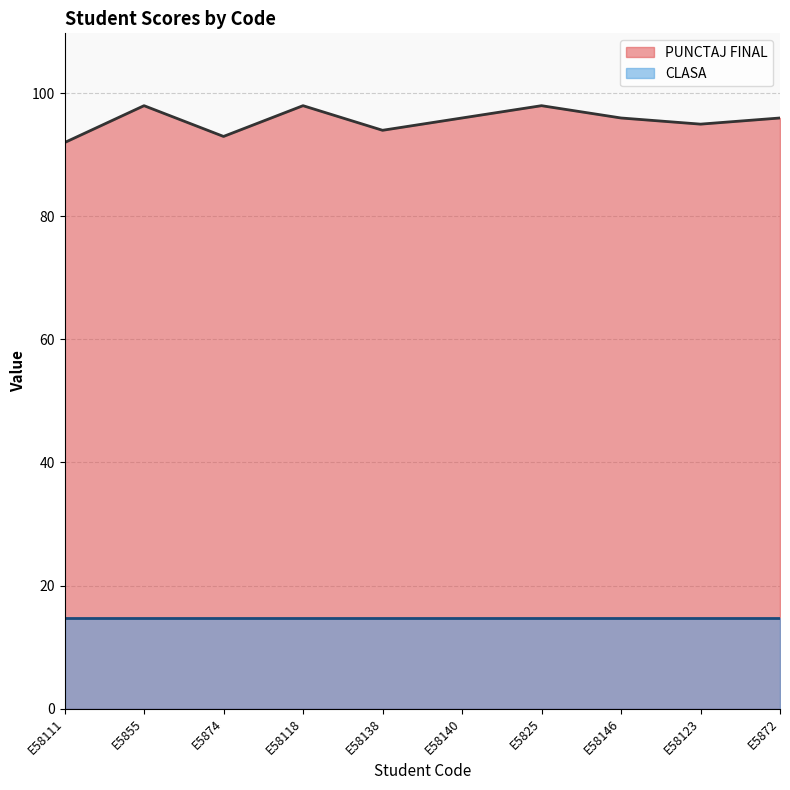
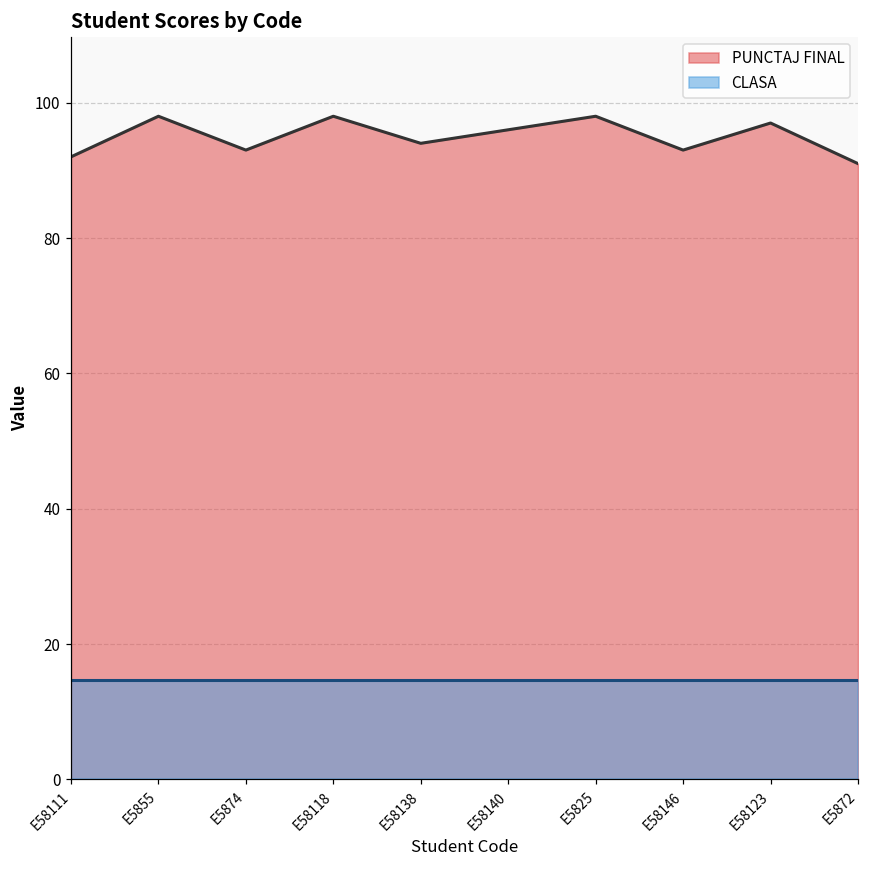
PUNCTAJ FINAL, E58146: 96 -> 93
PUNCTAJ FINAL, E58123: 95 -> 97
PUNCTAJ FINAL, E5872: 96 -> 91
